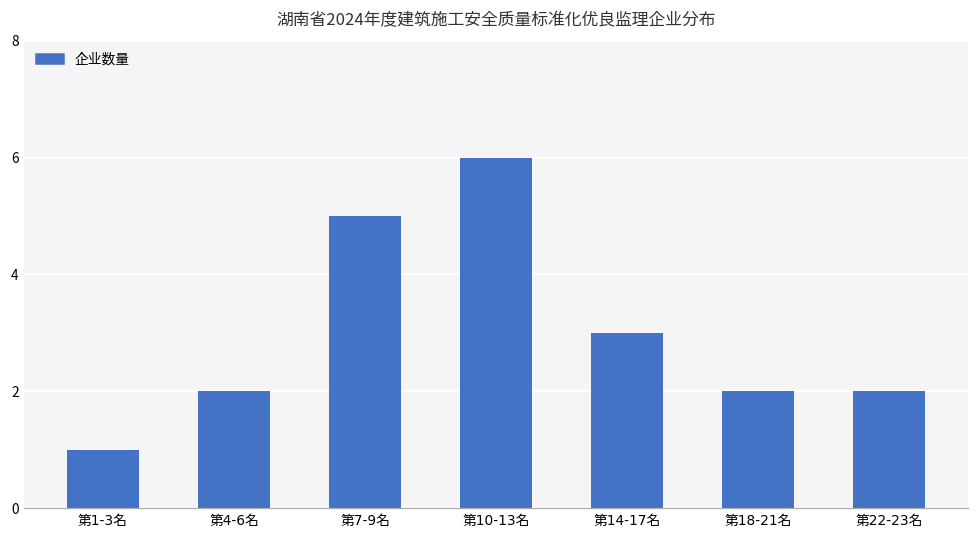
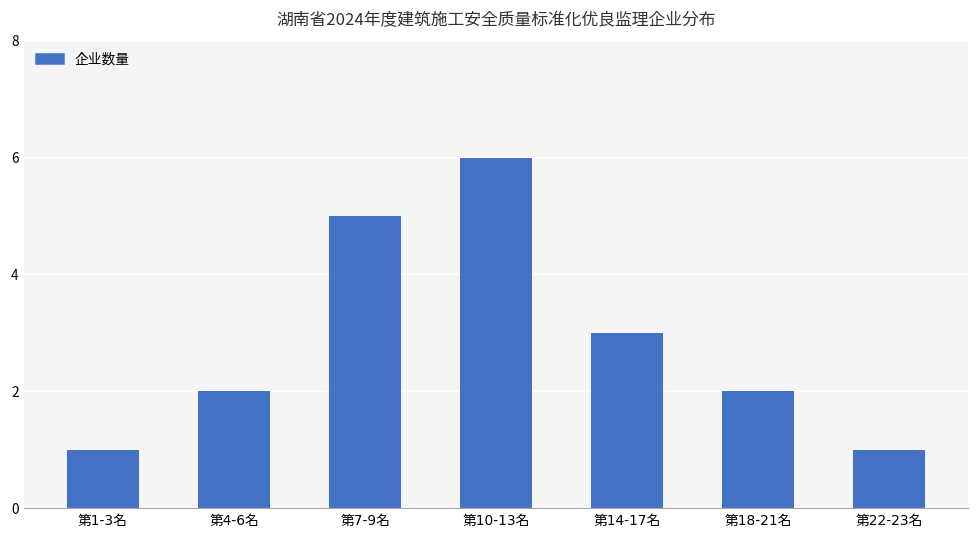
第22-23名: 2 -> 1
